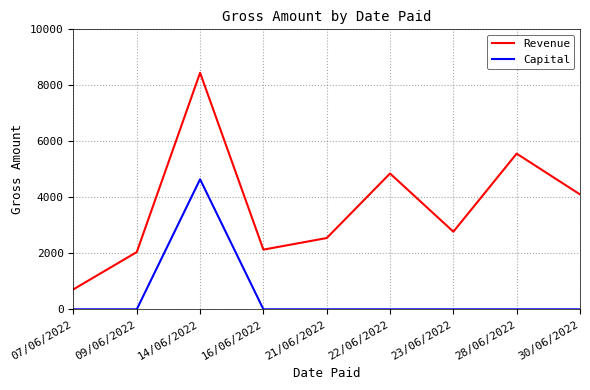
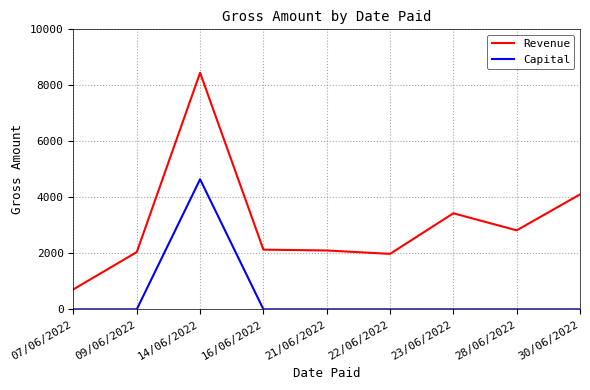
Revenue, 21/06/2022: 2500 -> 2100
Revenue, 22/06/2022: 4900 -> 2000
Revenue, 23/06/2022: 2800 -> 3400
Revenue, 28/06/2022: 5600 -> 2800
